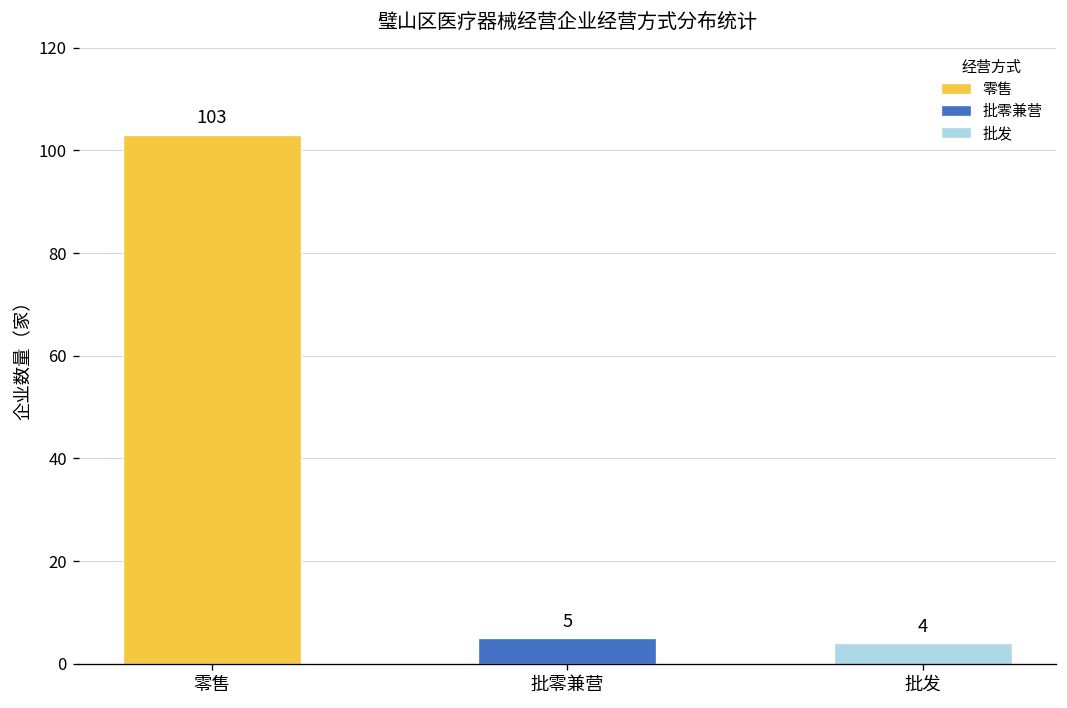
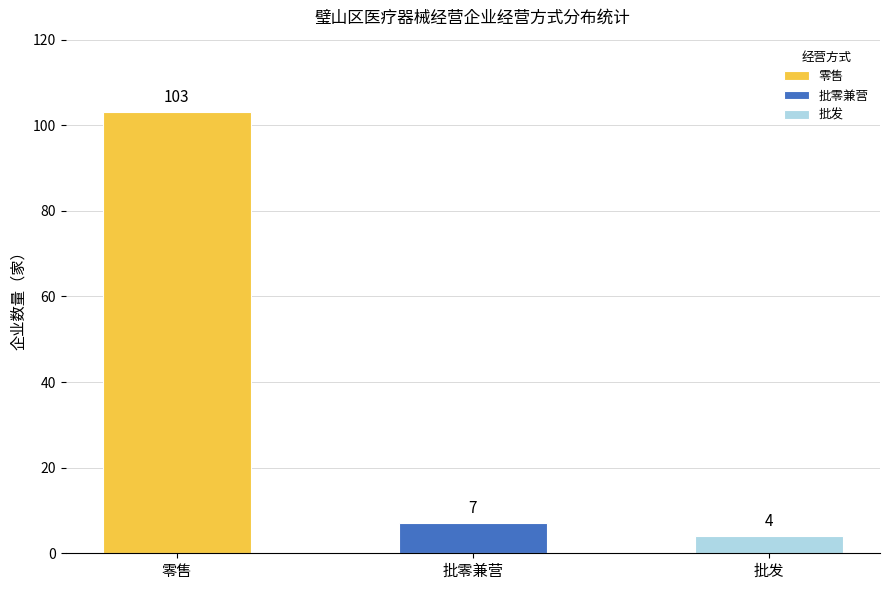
批零兼营: 5 -> 7
